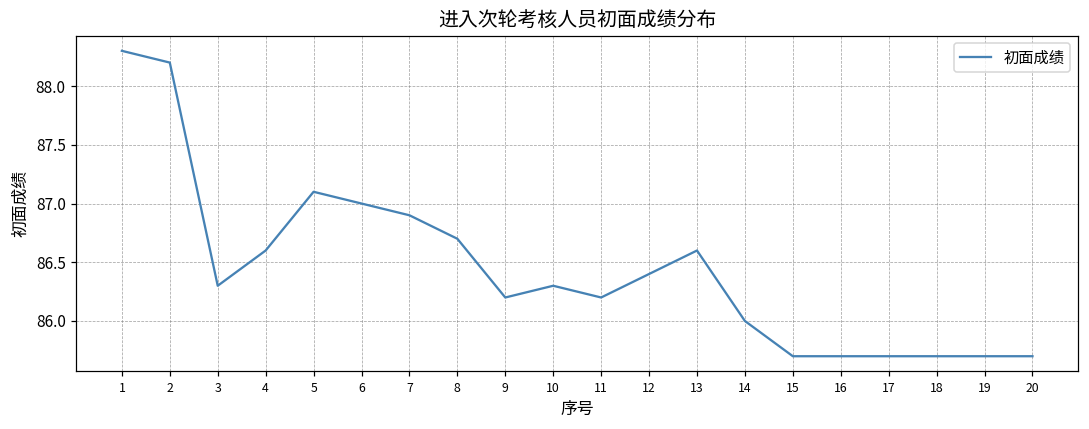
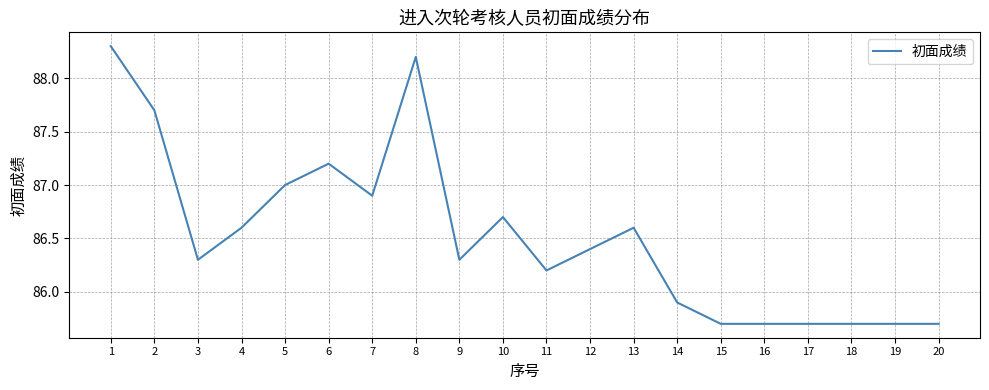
2: 88.2 -> 87.7
5: 87.1 -> 87.0
6: 87.0 -> 87.2
8: 86.7 -> 88.2
9: 86.2 -> 86.3
10: 86.3 -> 86.7
14: 86.0 -> 85.9
